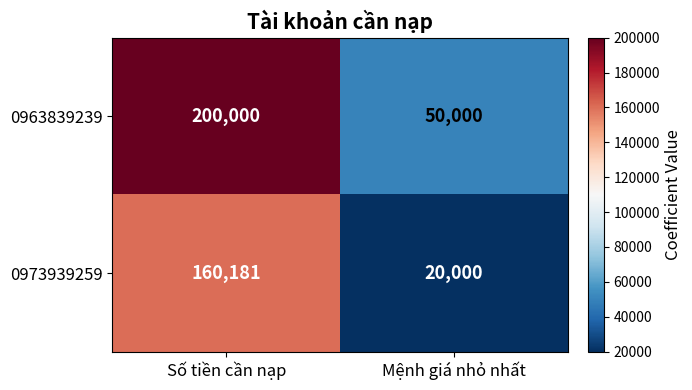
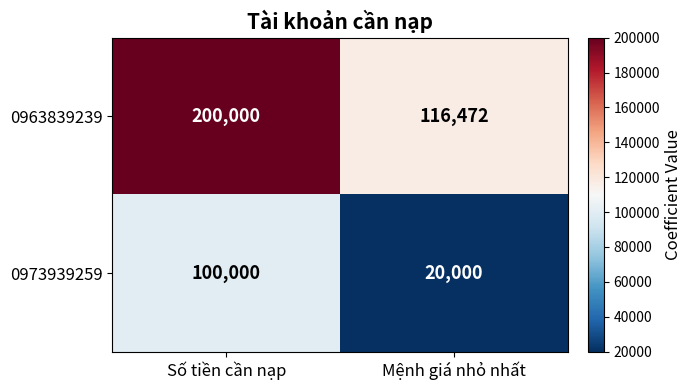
0963839239, Mệnh giá nhỏ nhất: 50,000 -> 116,472
0973939259, Số tiền cần nạp: 160,181 -> 100,000
